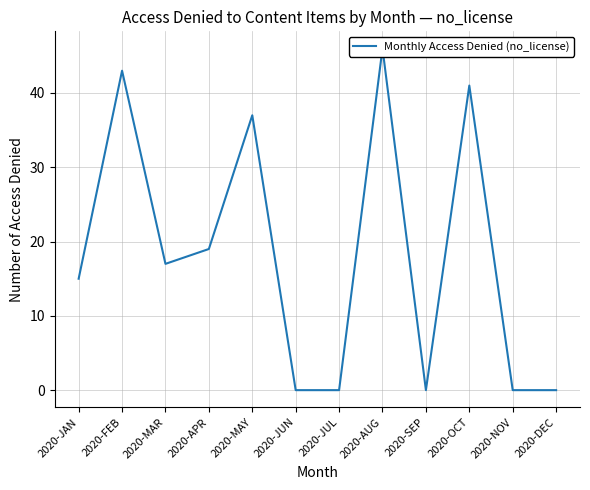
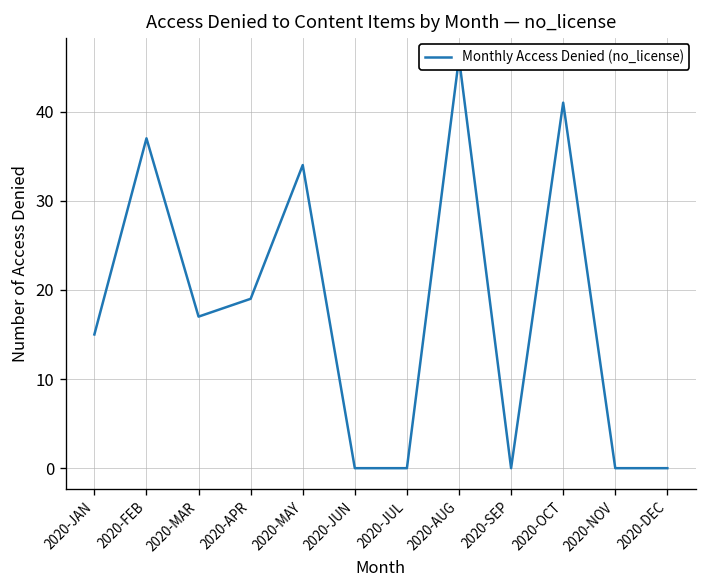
2020-FEB: 43 -> 37
2020-MAY: 37 -> 34
